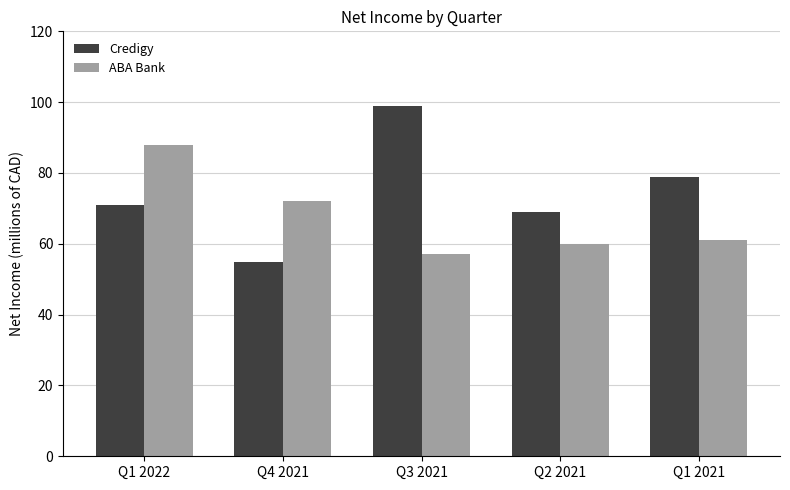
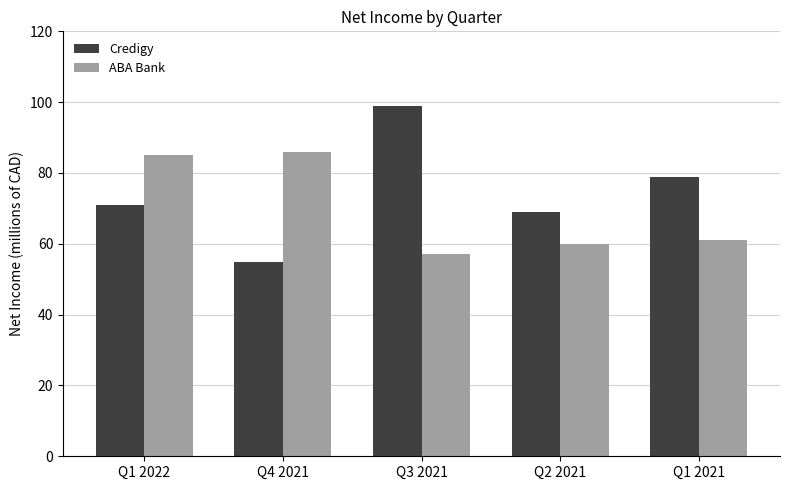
ABA Bank, Q1 2022: 88 -> 85
ABA Bank, Q4 2021: 72 -> 86
